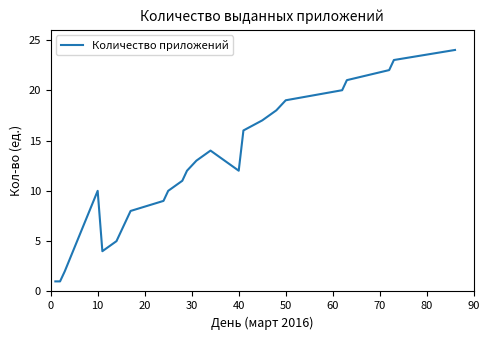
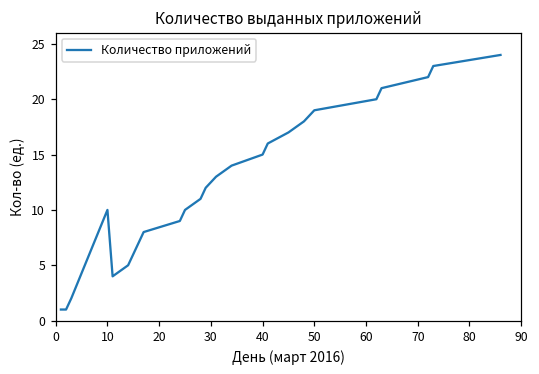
40: 12 -> 15
